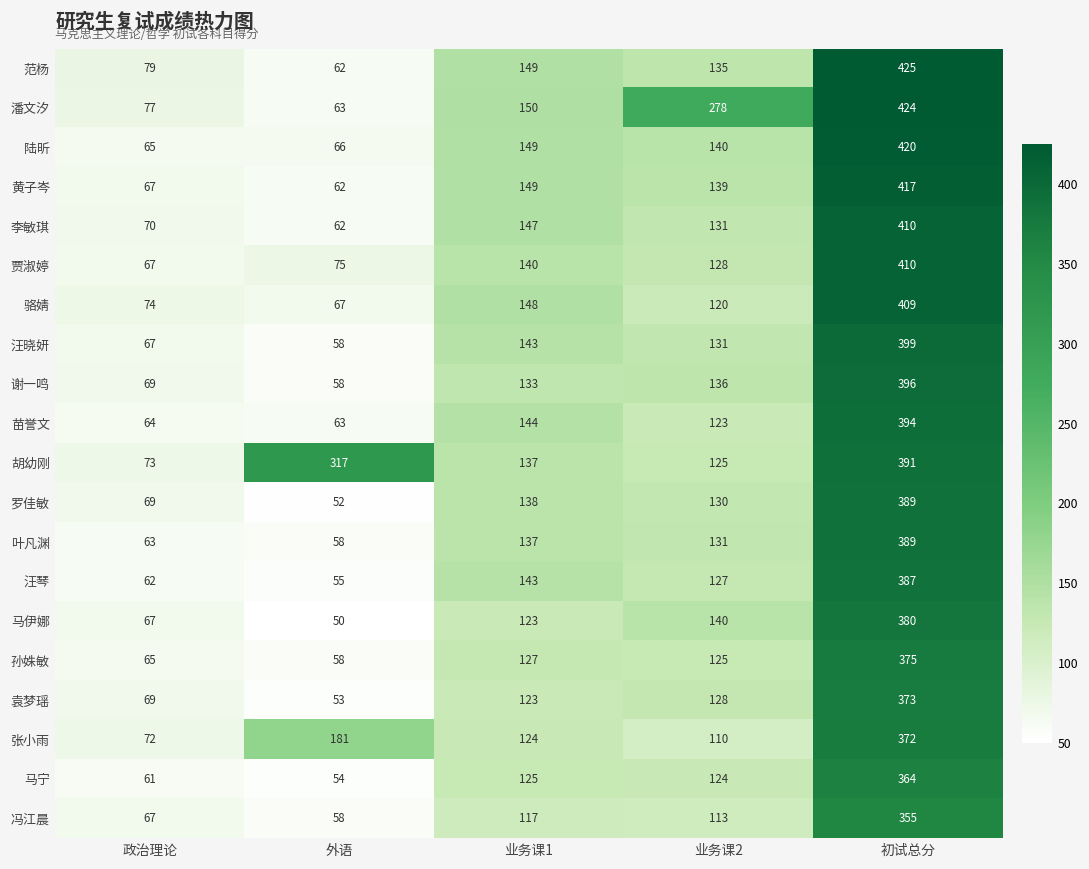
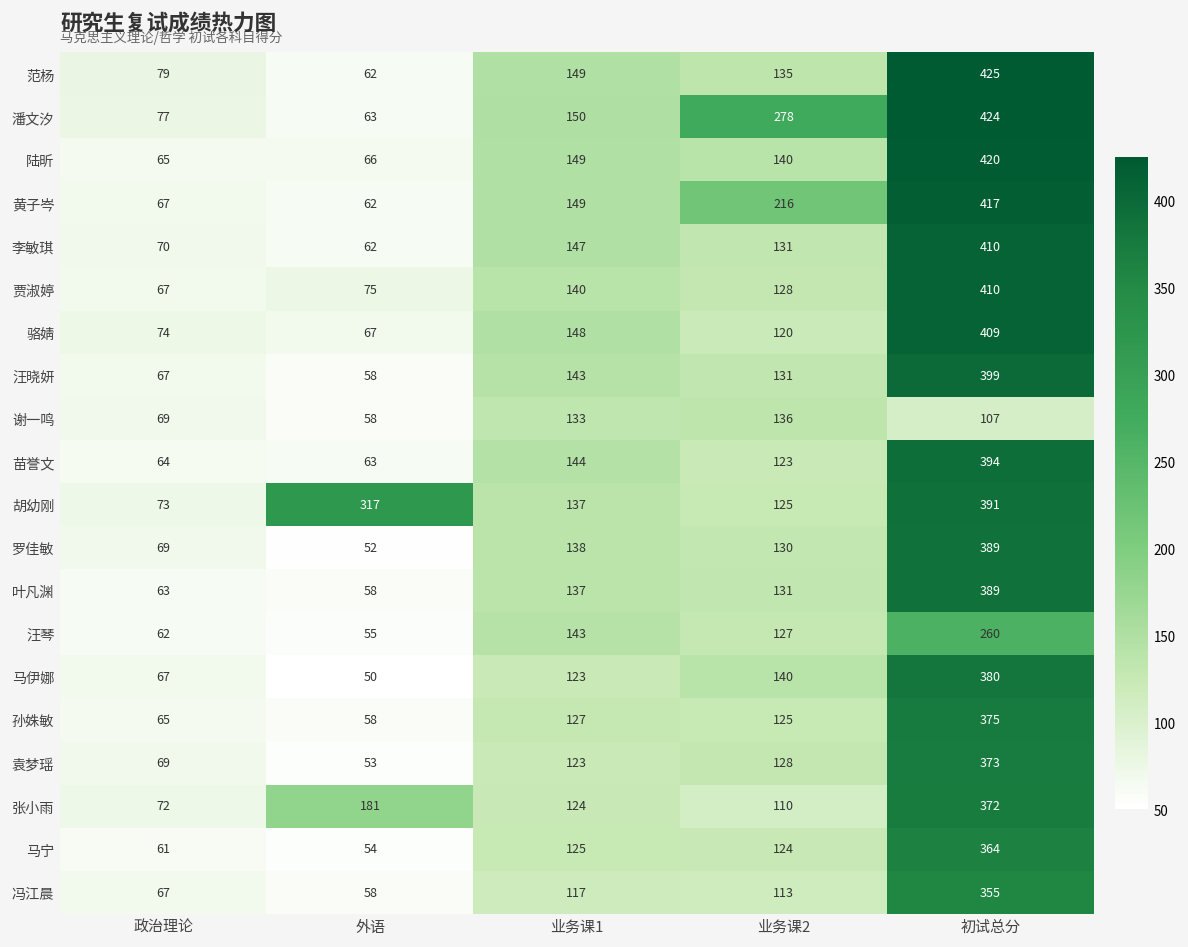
黄子岑, 业务课2: 139 -> 216
谢一鸣, 初试总分: 396 -> 107
汪琴, 初试总分: 387 -> 260
